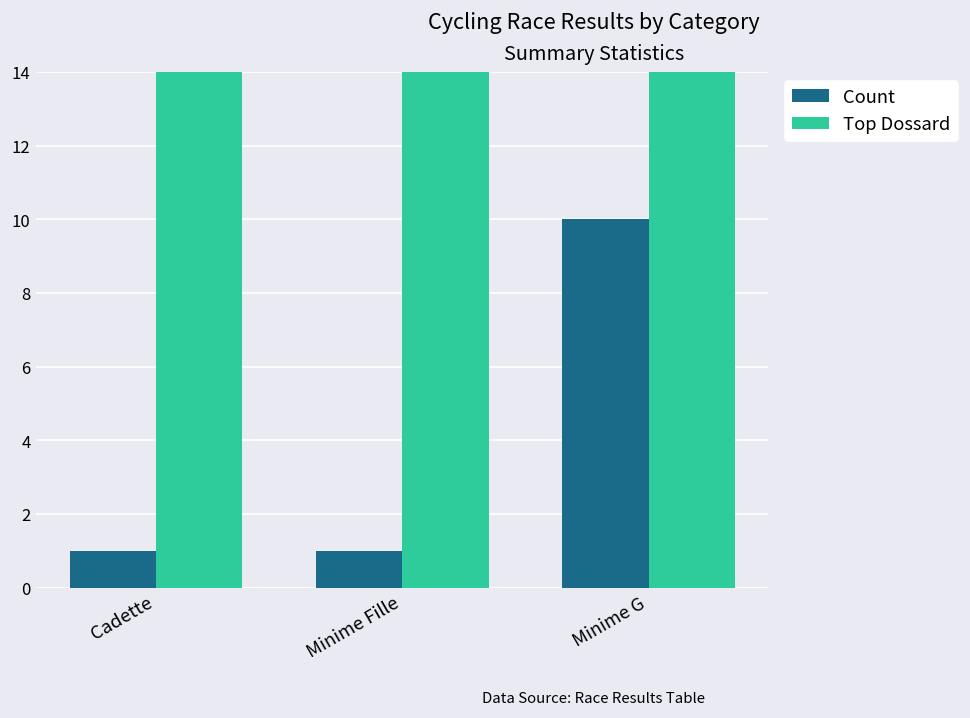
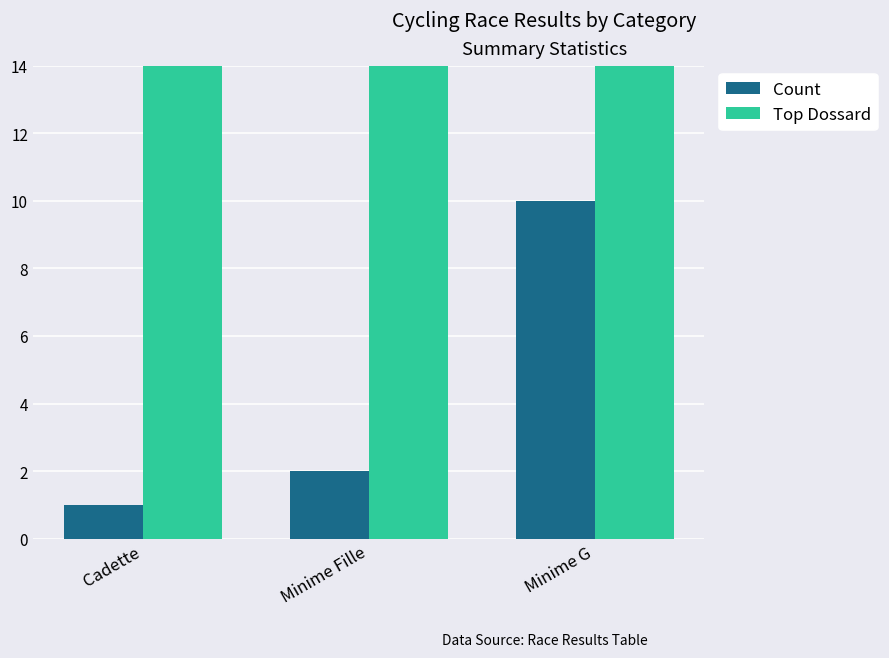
Count, Minime Fille: 1 -> 2
